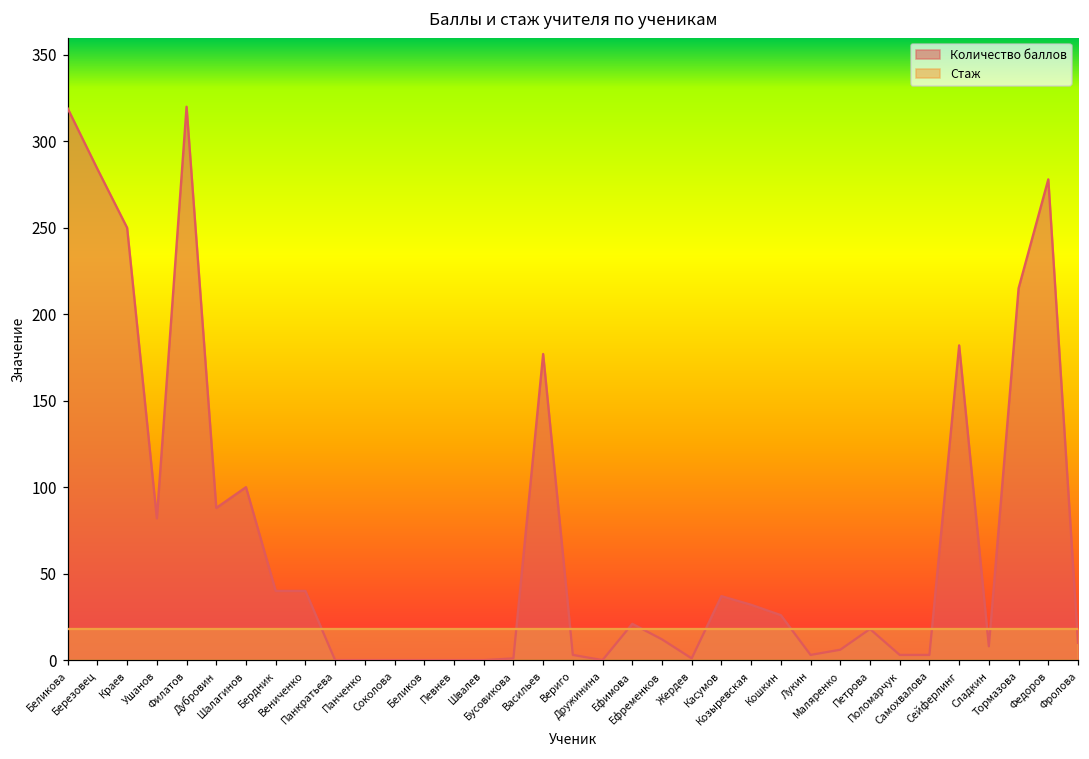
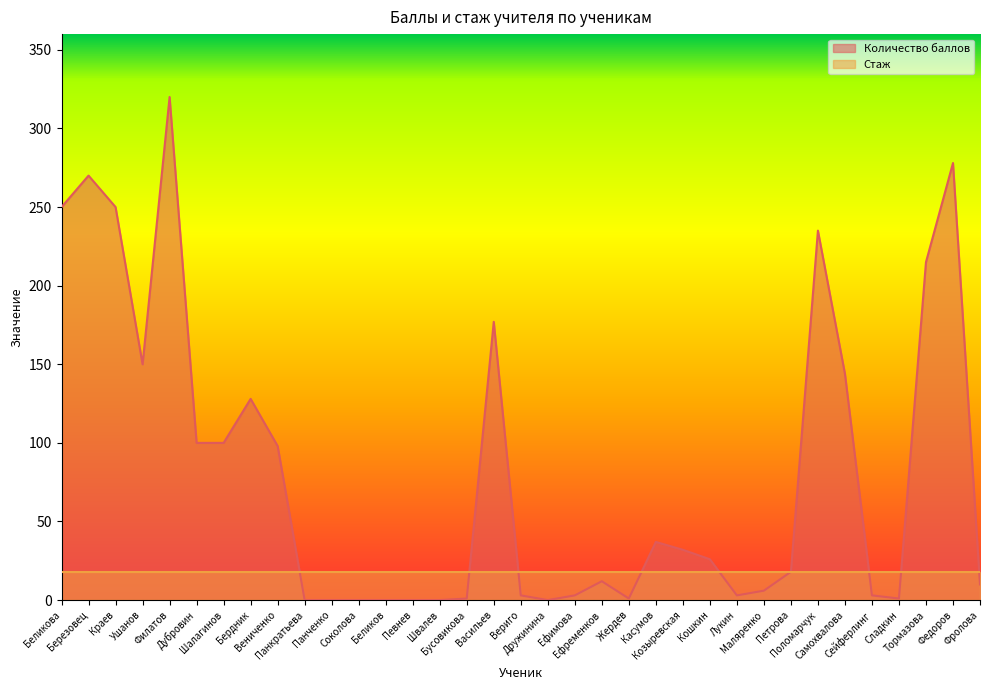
Количество баллов, Беликова: 319 -> 250
Количество баллов, Березовец: 284 -> 270
Количество баллов, Ушанов: 82 -> 150
Количество баллов, Дубровин: 88 -> 100
Количество баллов, Бердник: 40 -> 128
Количество баллов, Вениченко: 40 -> 98
Количество баллов, Ефимова: 21 -> 3
Количество баллов, Поломарчук: 3 -> 235
Количество баллов, Самохвалова: 3 -> 144
Количество баллов, Сейферлинг: 182 -> 3
Количество баллов, Сладкин: 8 -> 1
